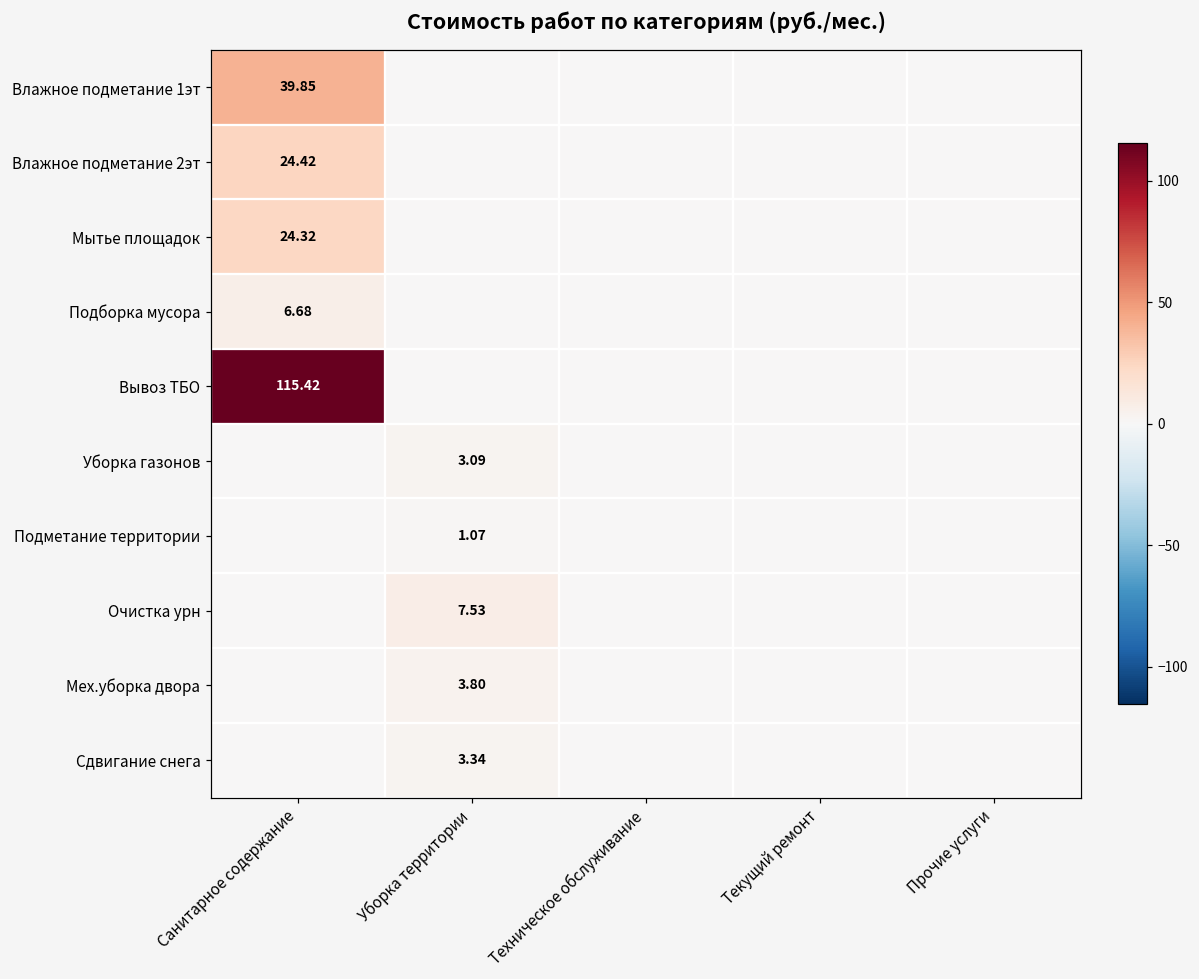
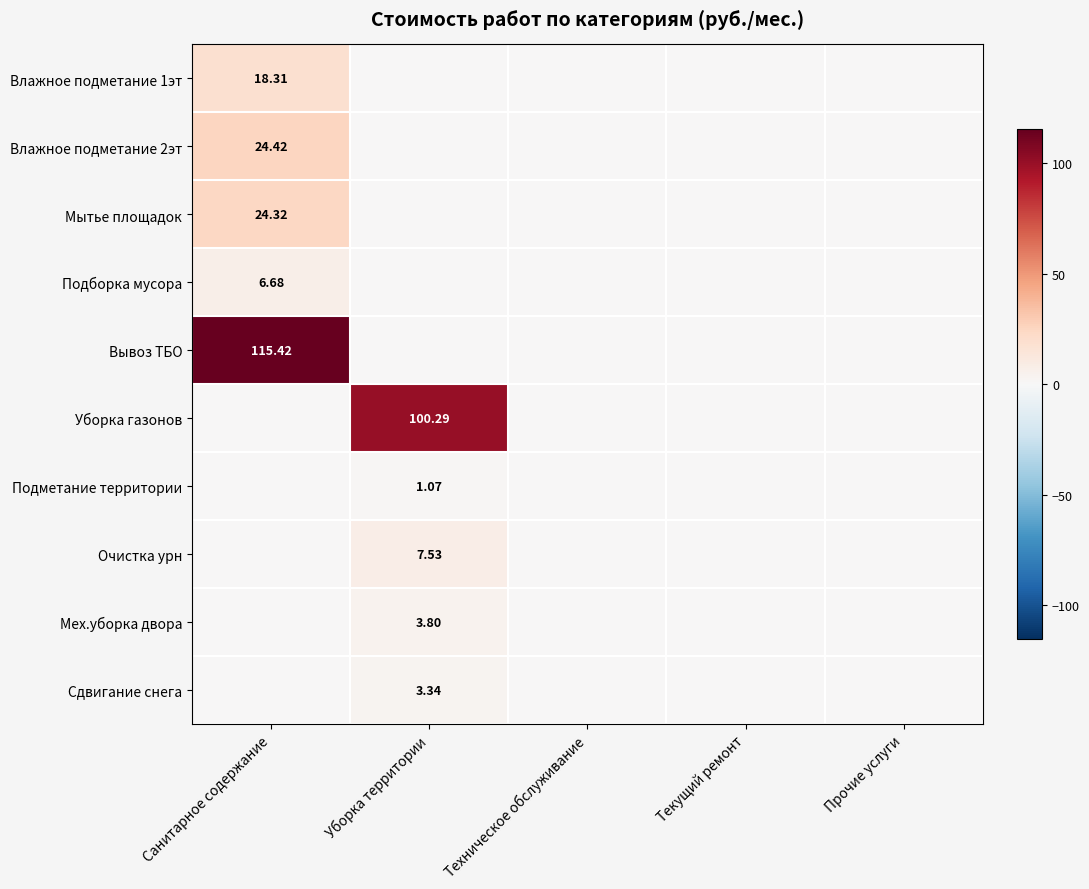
Влажное подметание 1эт, Санитарное содержание: 39.85 -> 18.31
Уборка газонов, Уборка территории: 3.09 -> 100.29
